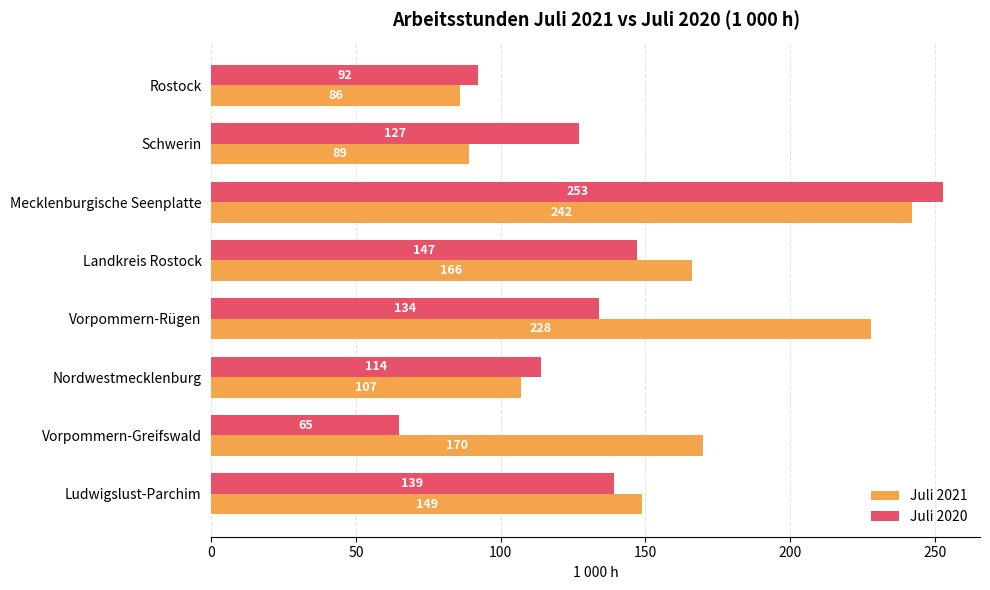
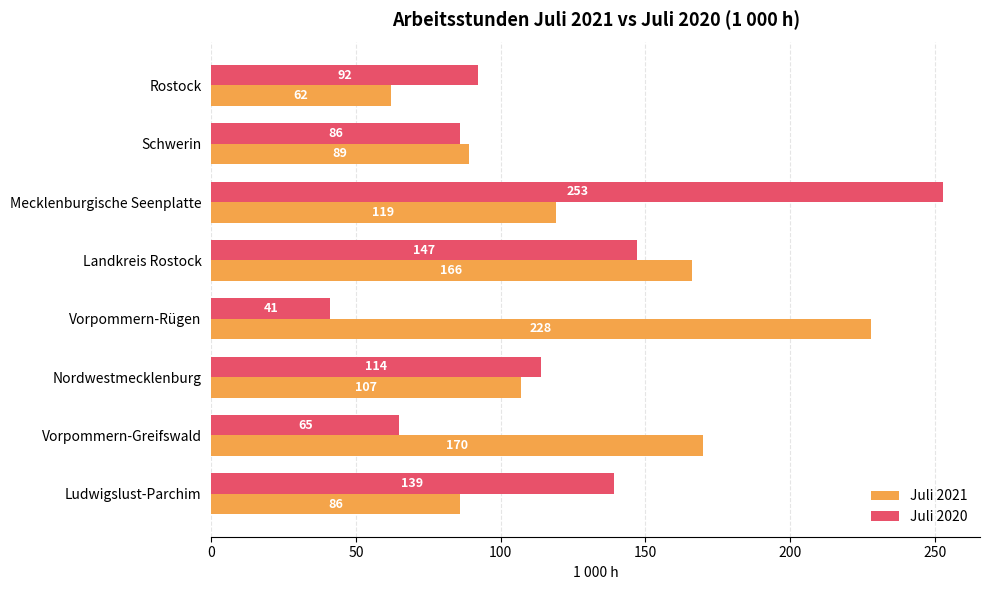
Juli 2021, Rostock: 86 -> 62
Juli 2020, Schwerin: 127 -> 86
Juli 2021, Mecklenburgische Seenplatte: 242 -> 119
Juli 2020, Vorpommern-Rügen: 134 -> 41
Juli 2021, Ludwigslust-Parchim: 149 -> 86
